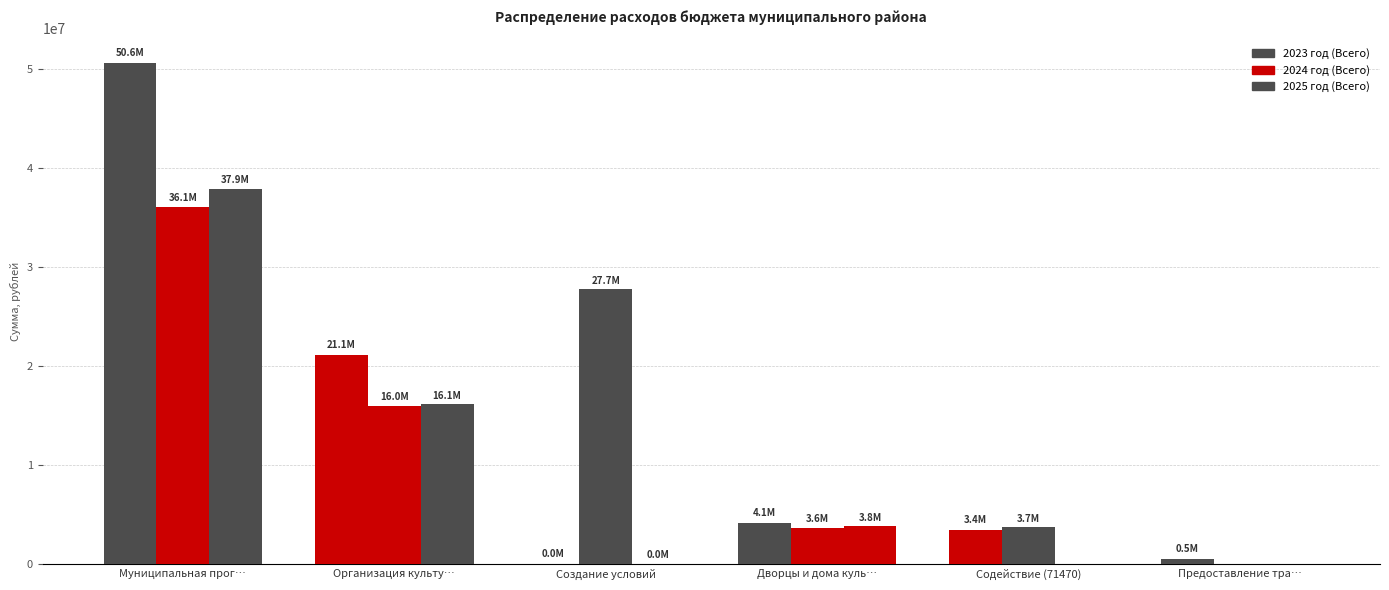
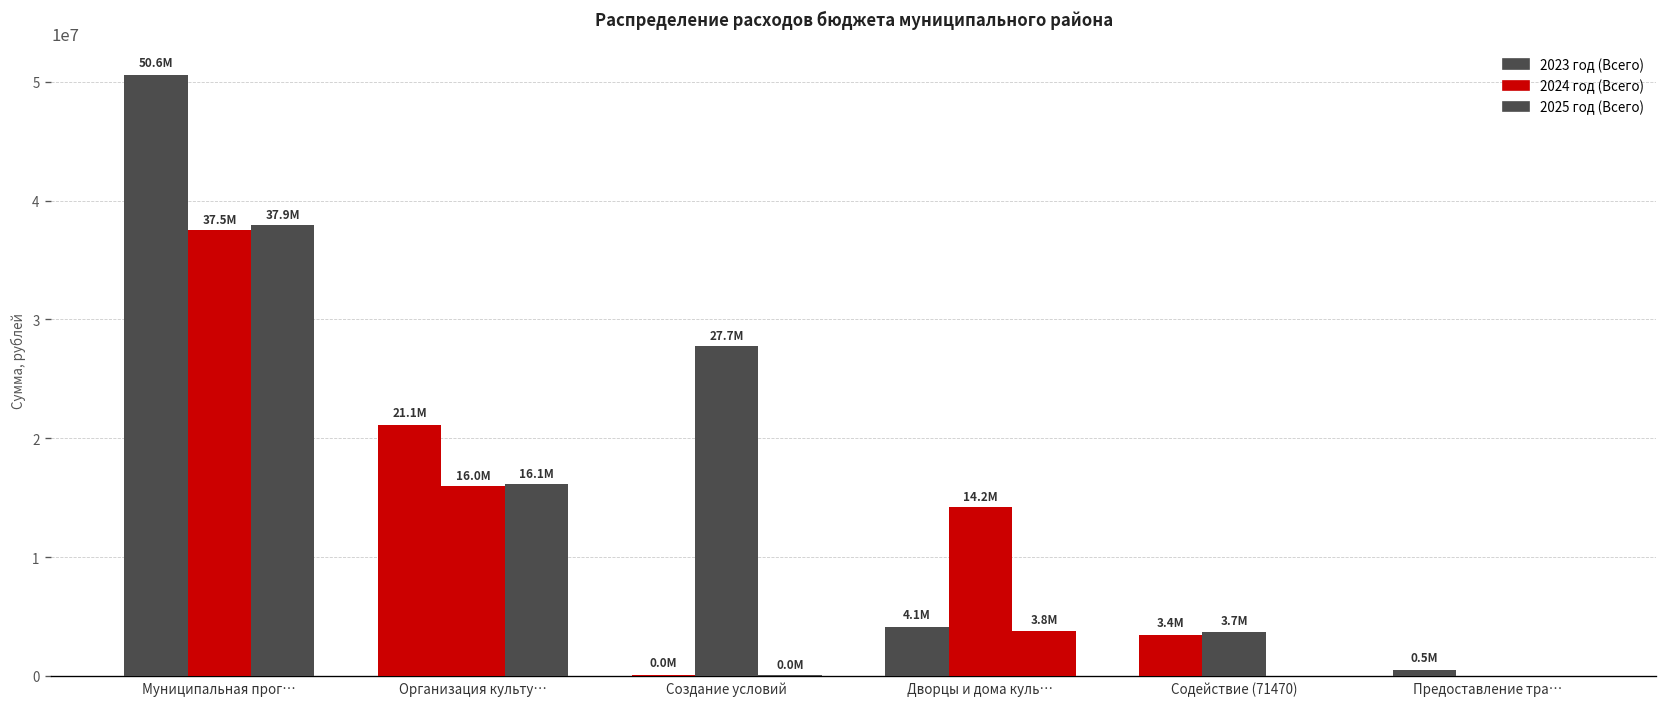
2024 год (Всего), Муниципальная прог…: 36.1M -> 37.5M
2024 год (Всего), Дворцы и дома куль…: 3.6M -> 14.2M
